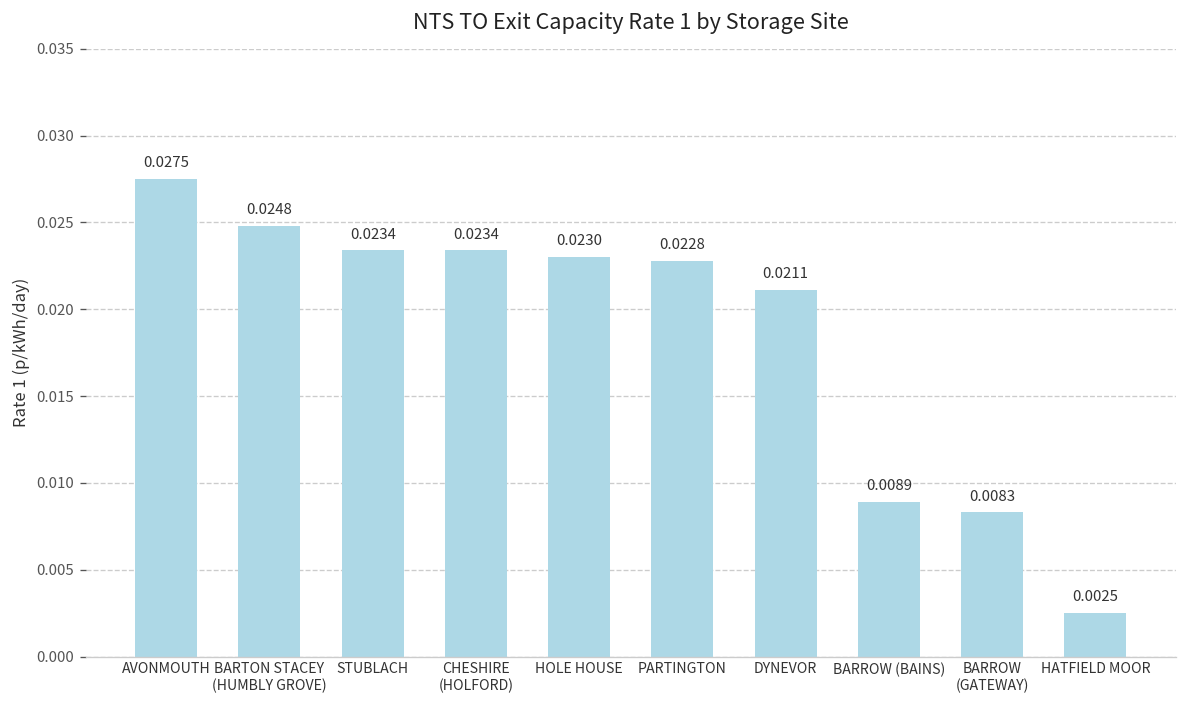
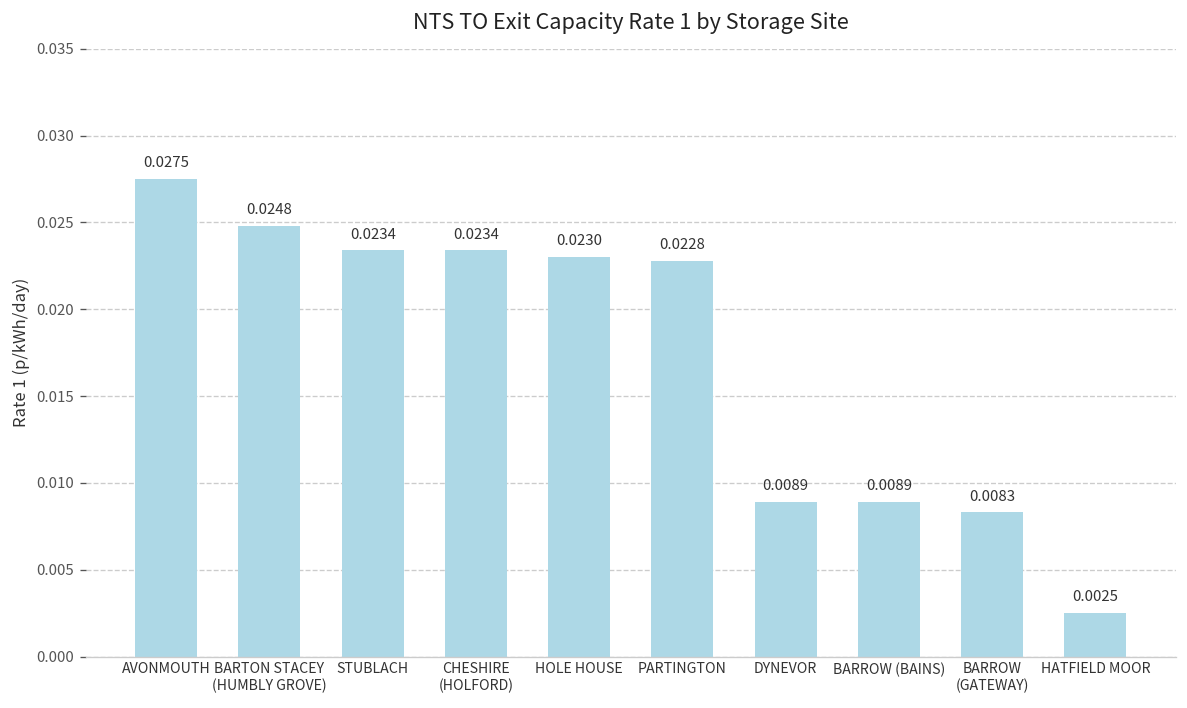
DYNEVOR: 0.0211 -> 0.0089
